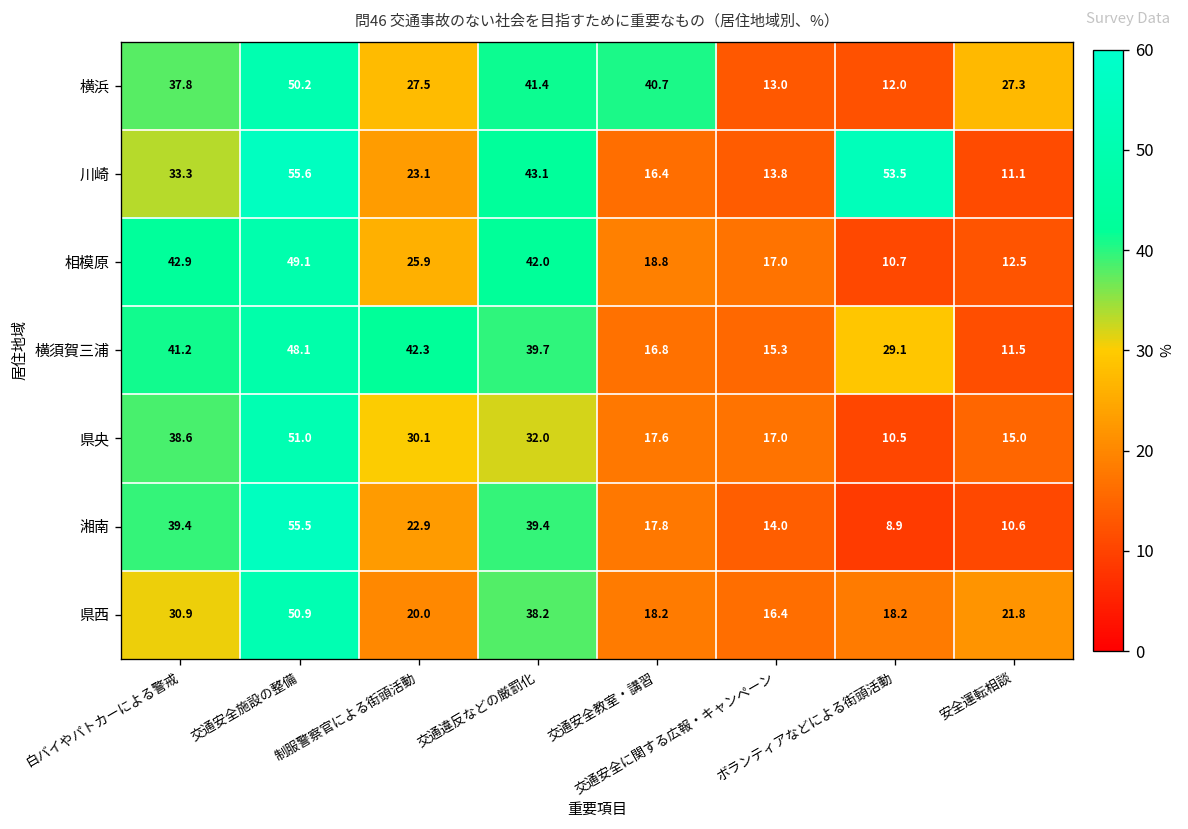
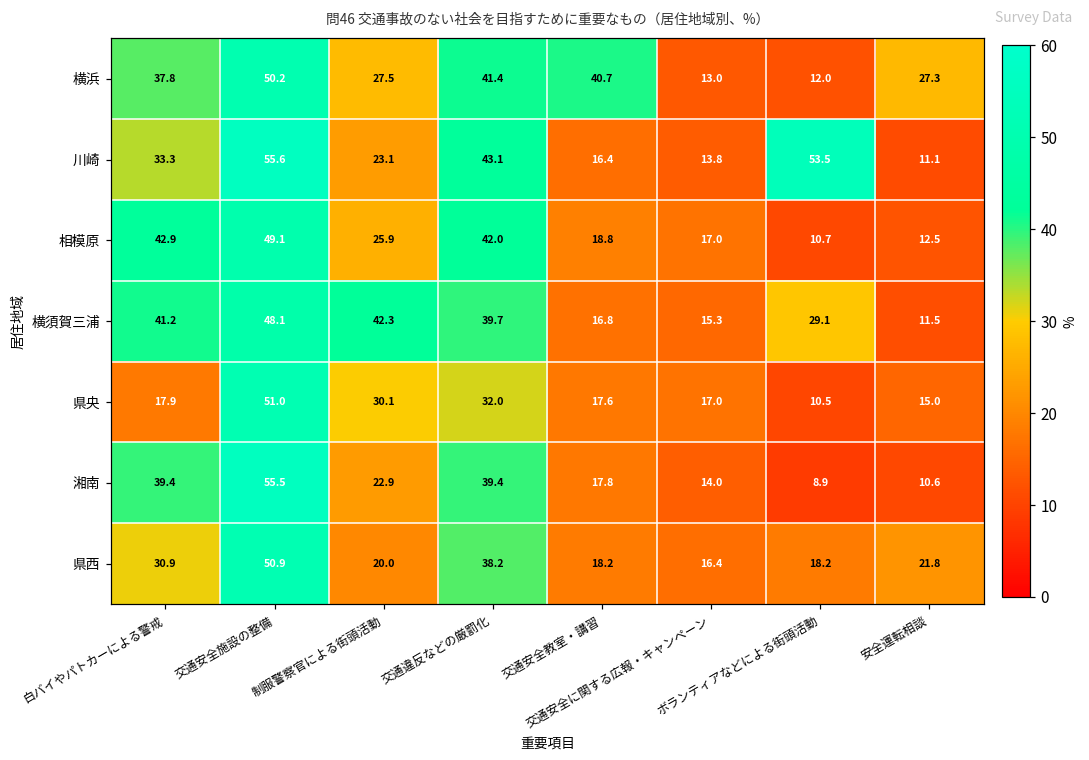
県央, 白バイやパトカーによる警戒: 38.6 -> 17.9
